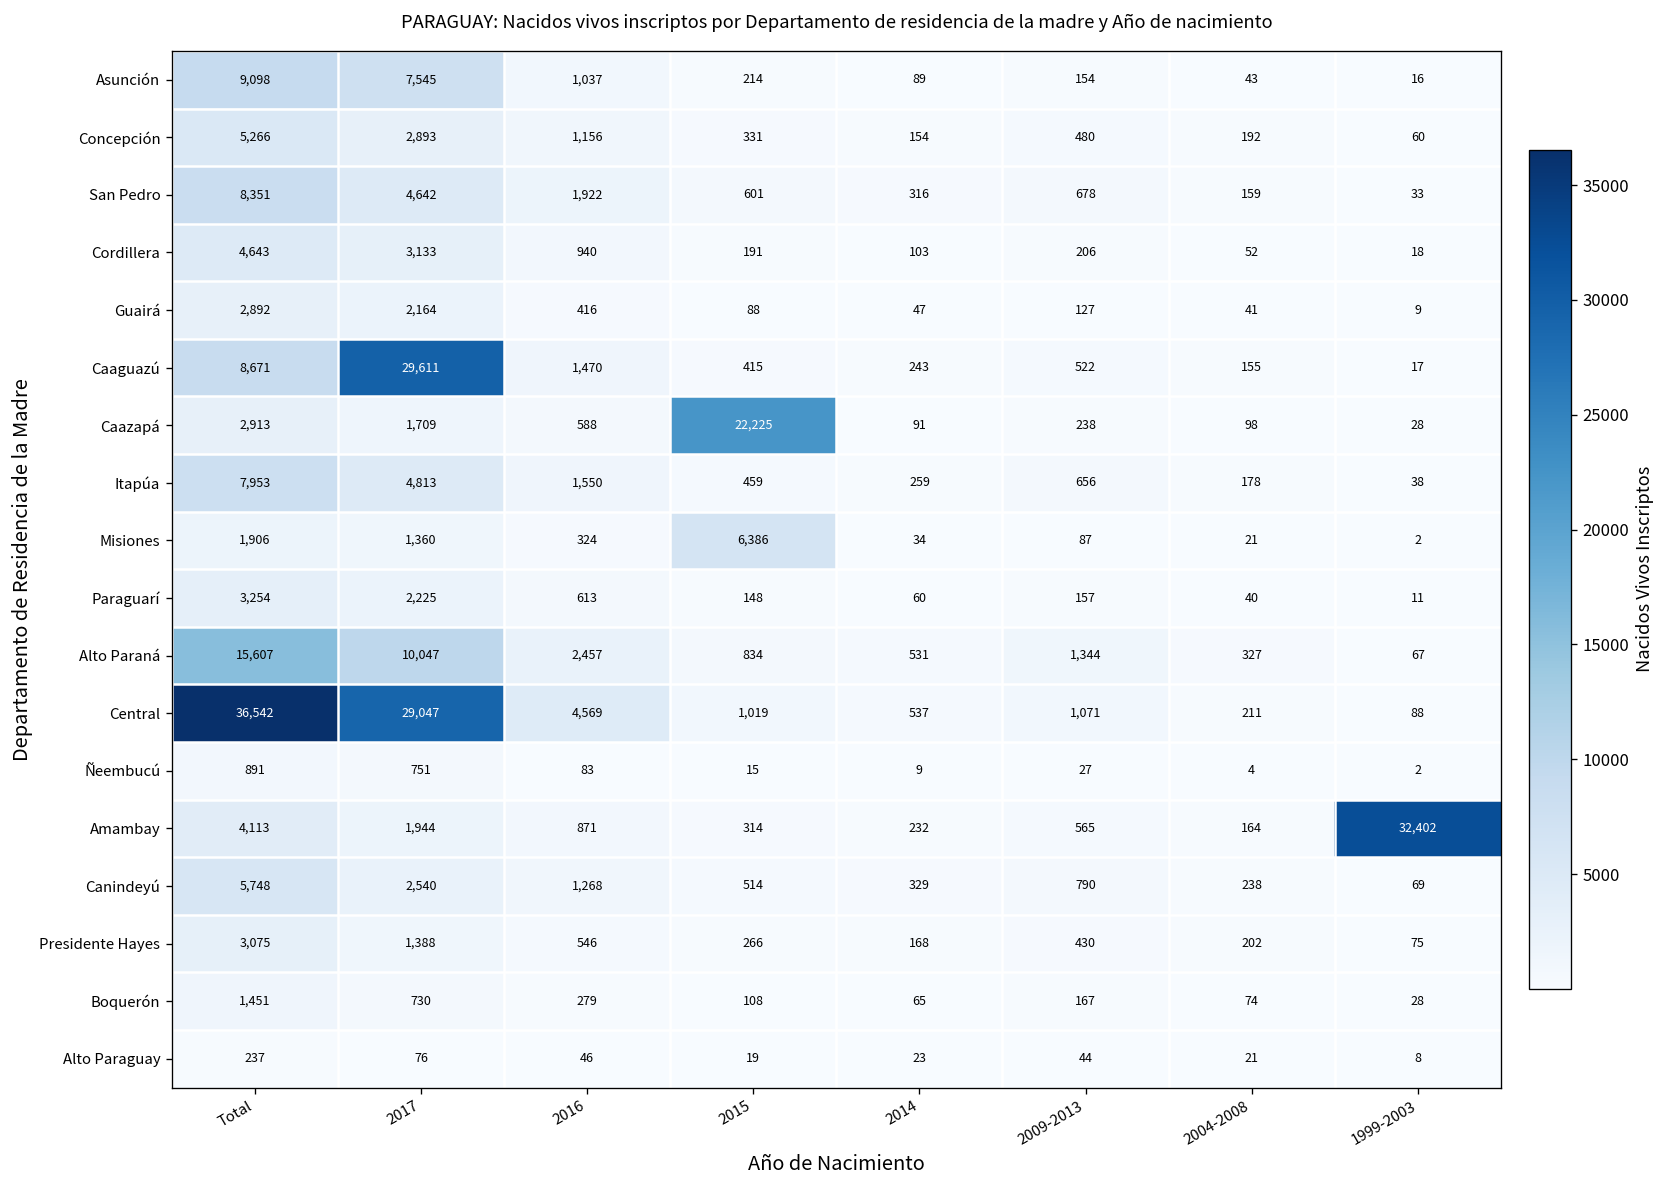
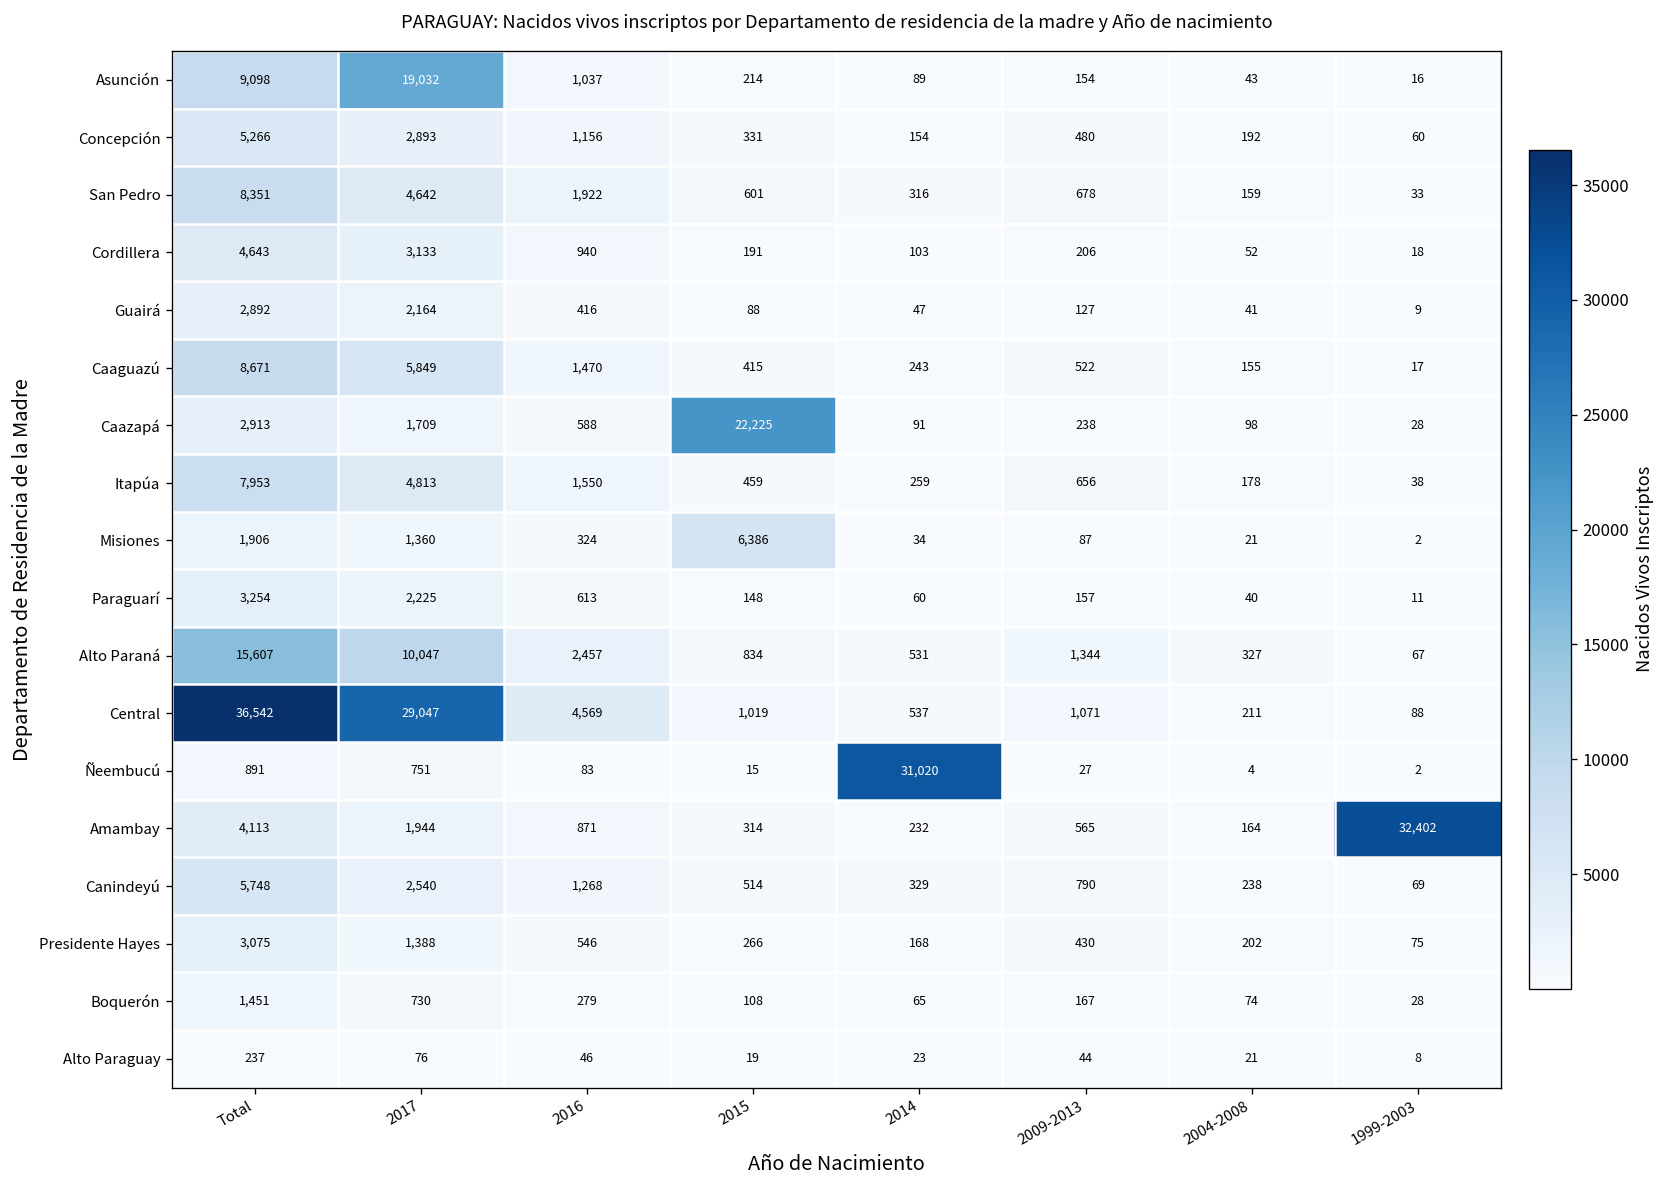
Asunción, 2017: 7,545 -> 19,032
Caaguazú, 2017: 29,611 -> 5,849
Ñeembucú, 2014: 9 -> 31,020
